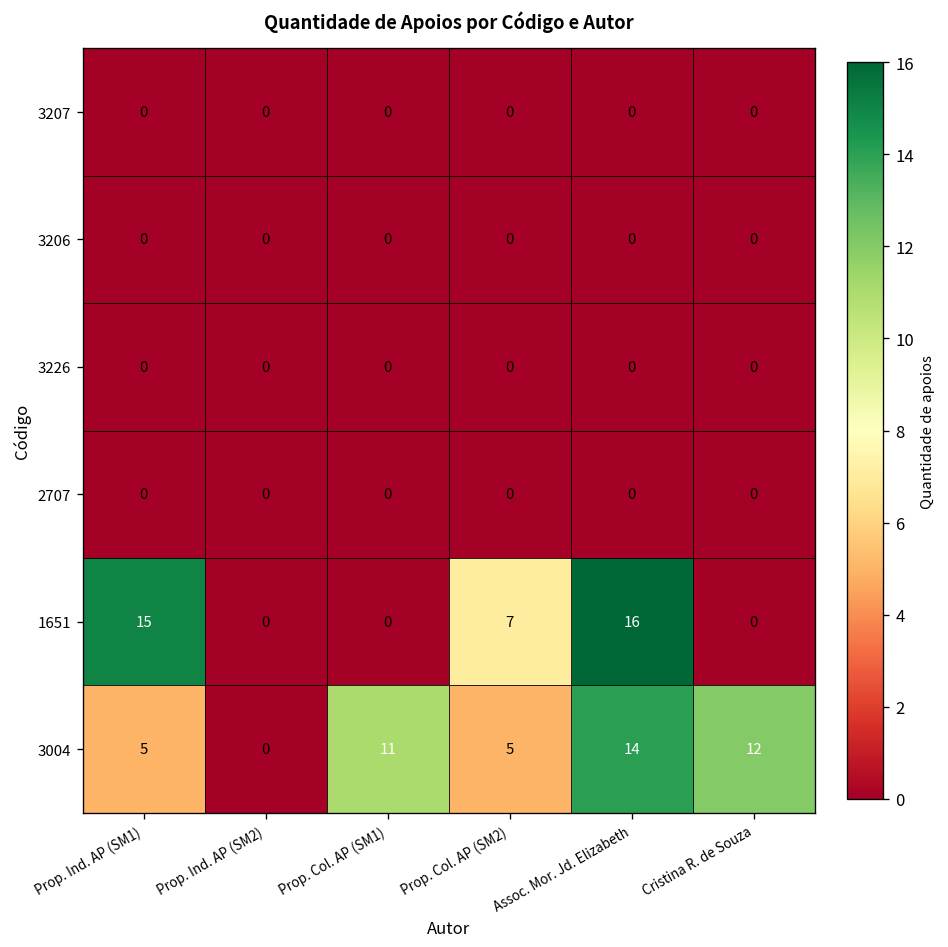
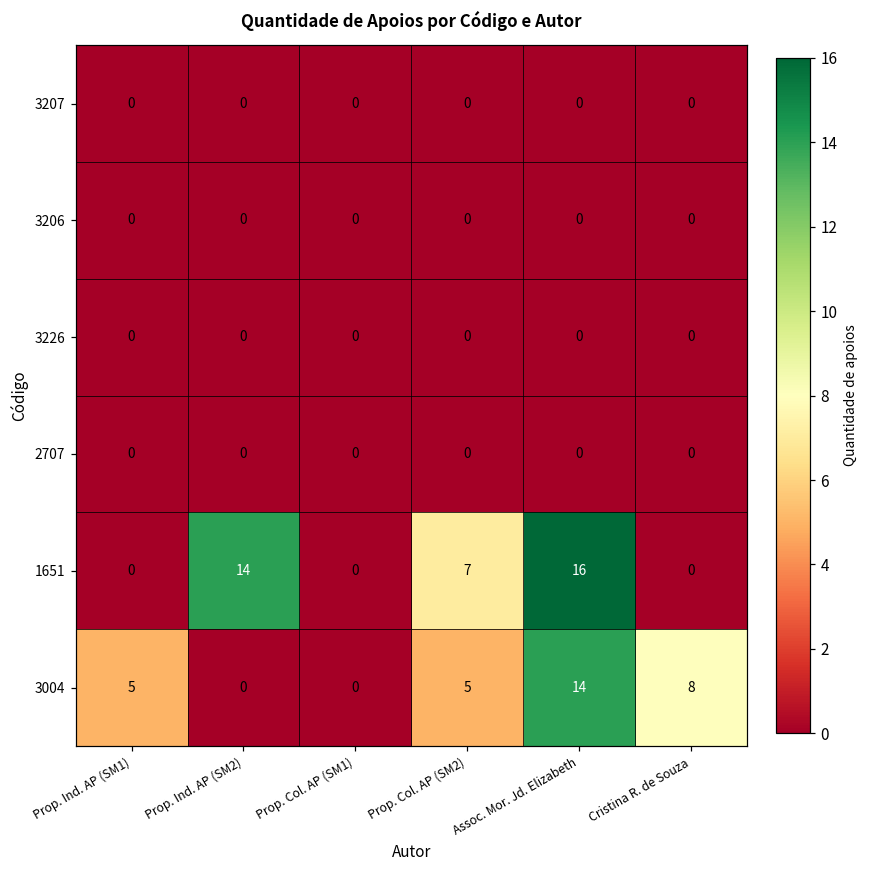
1651, Prop. Ind. AP (SM1): 15 -> 0
1651, Prop. Ind. AP (SM2): 0 -> 14
3004, Prop. Col. AP (SM1): 11 -> 0
3004, Cristina R. de Souza: 12 -> 8
